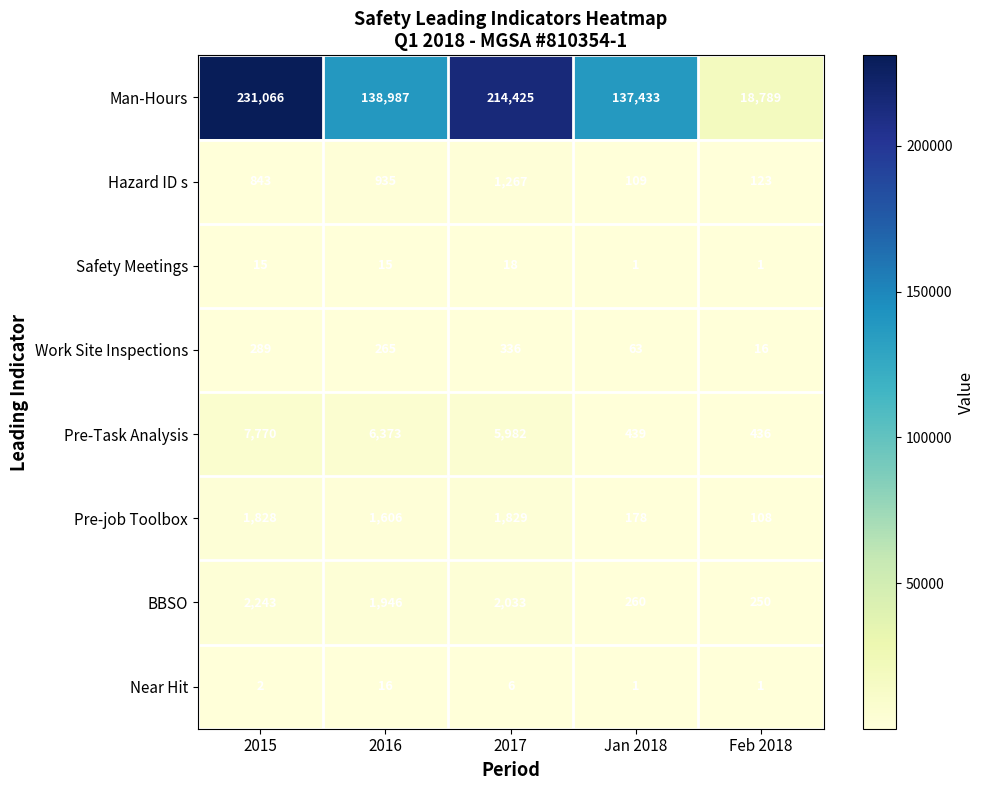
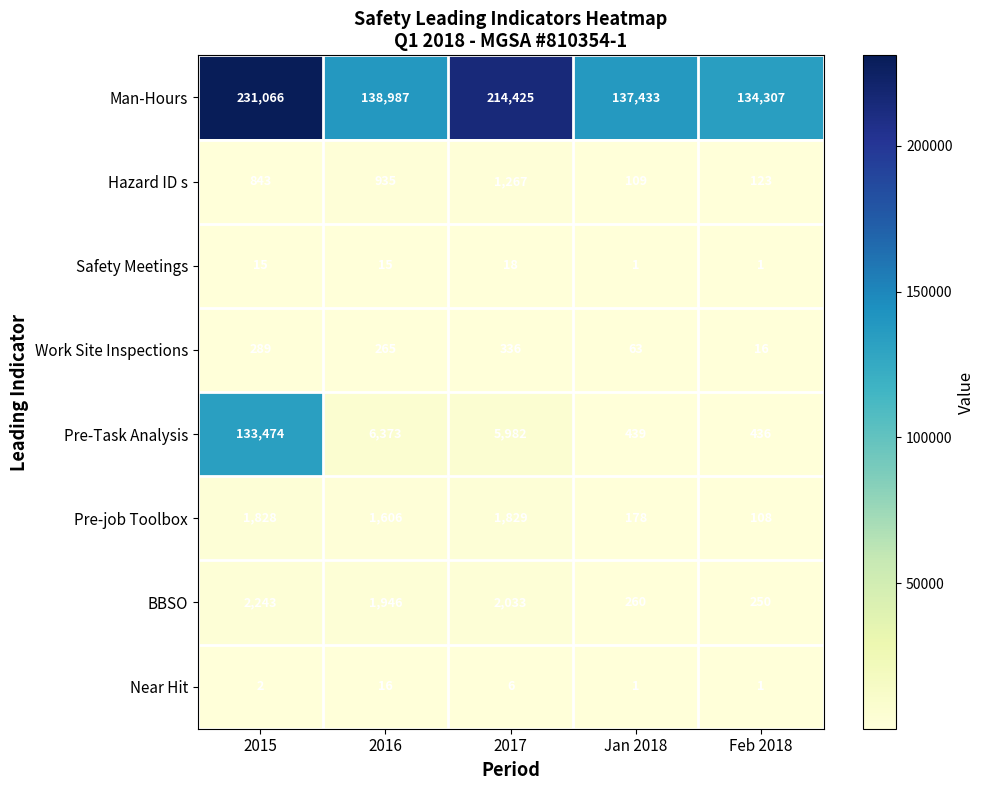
Man-Hours, Feb 2018: 18,789 -> 134,307
Pre-Task Analysis, 2015: 7,770 -> 133,474
